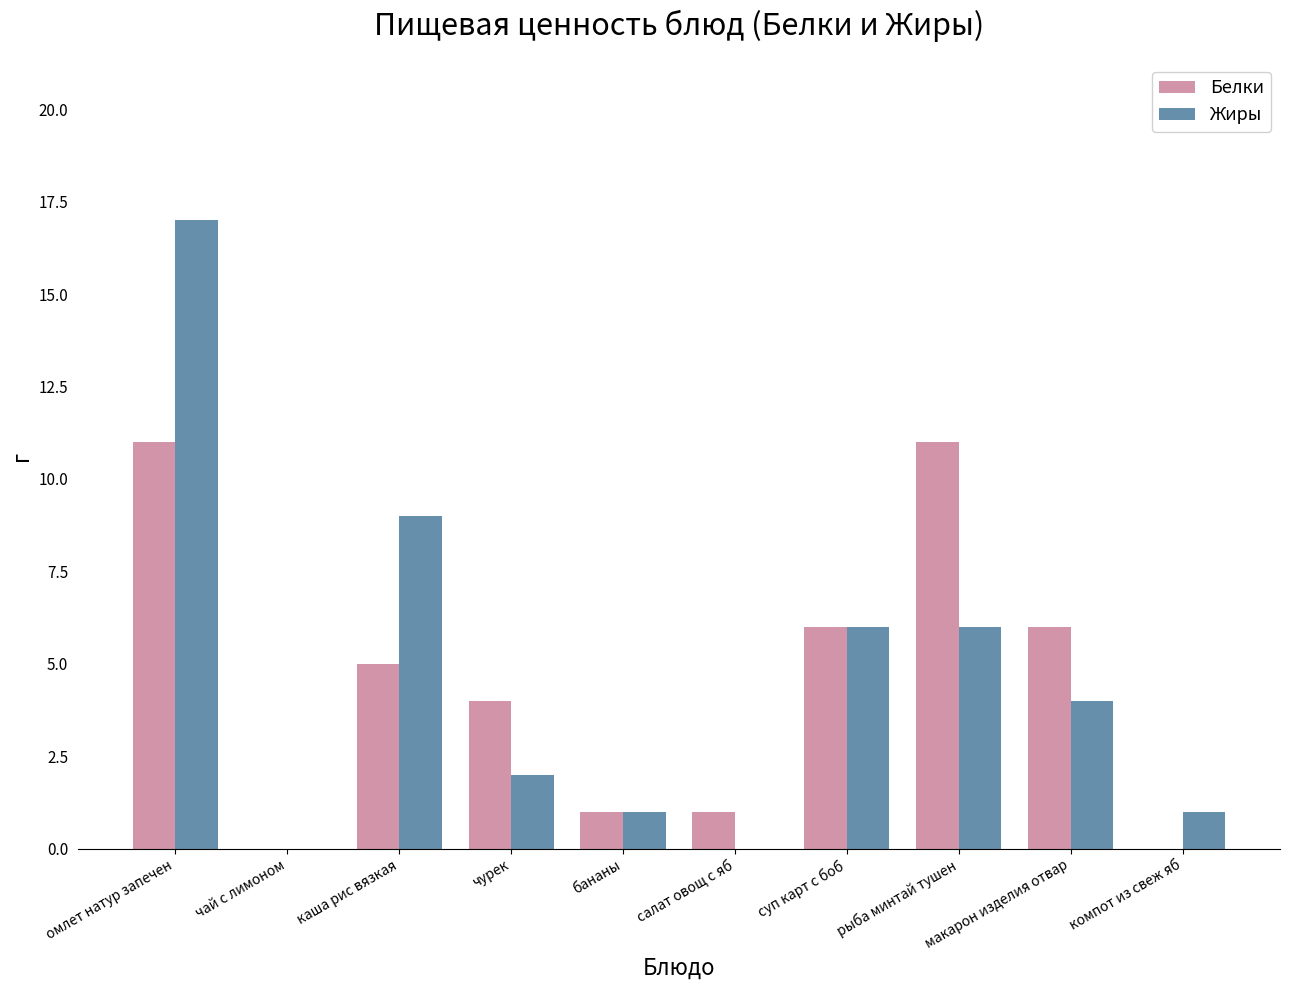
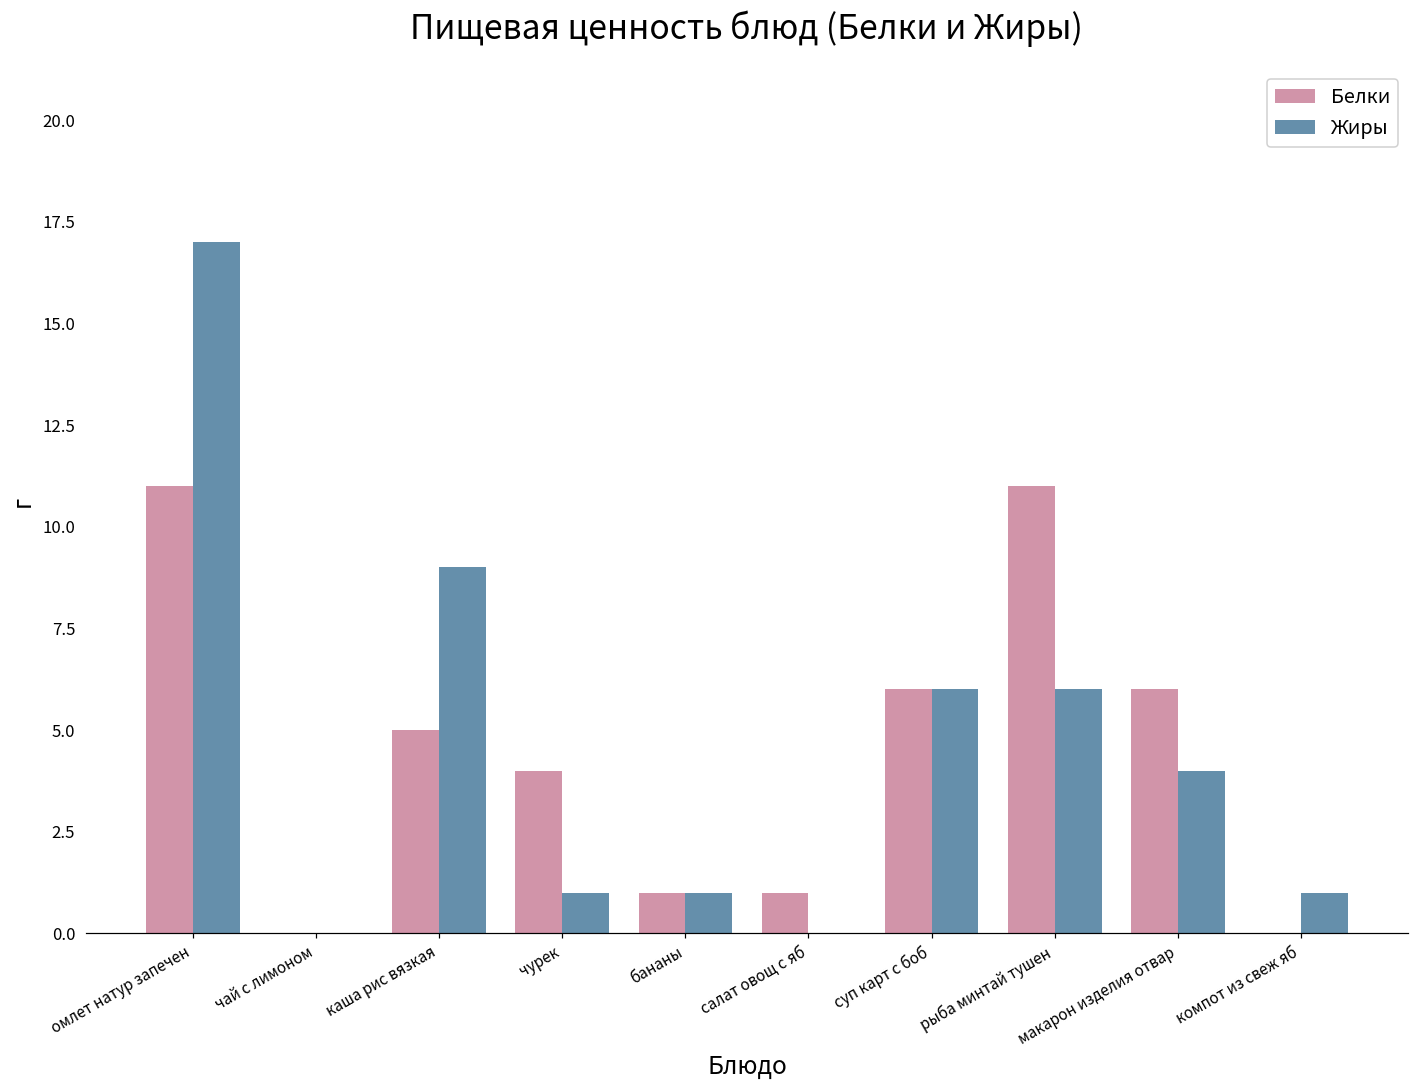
Жиры, чурек: 2 -> 1
